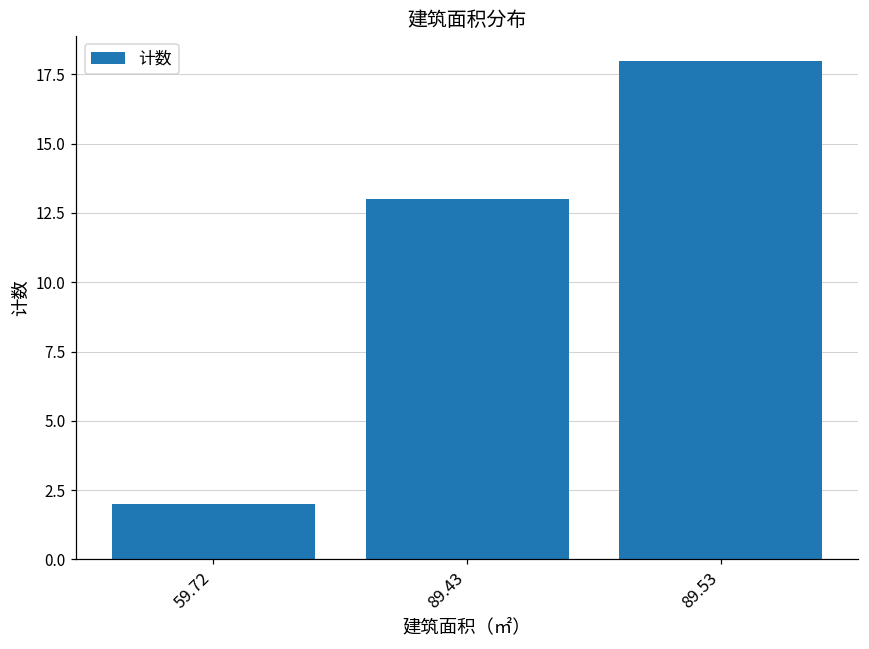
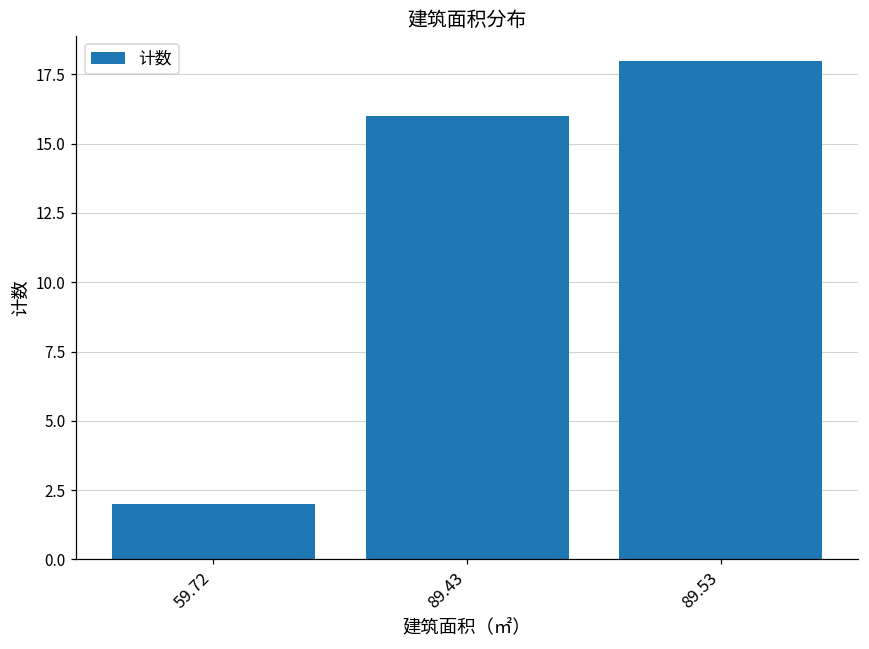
89.43: 13 -> 16
